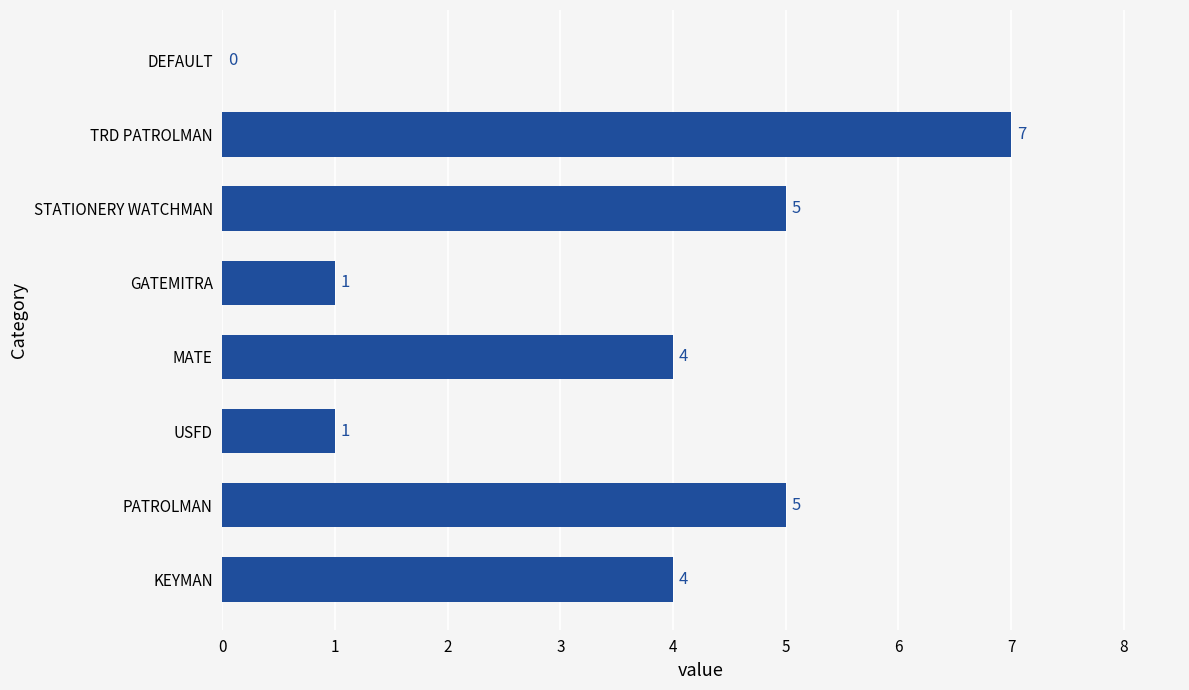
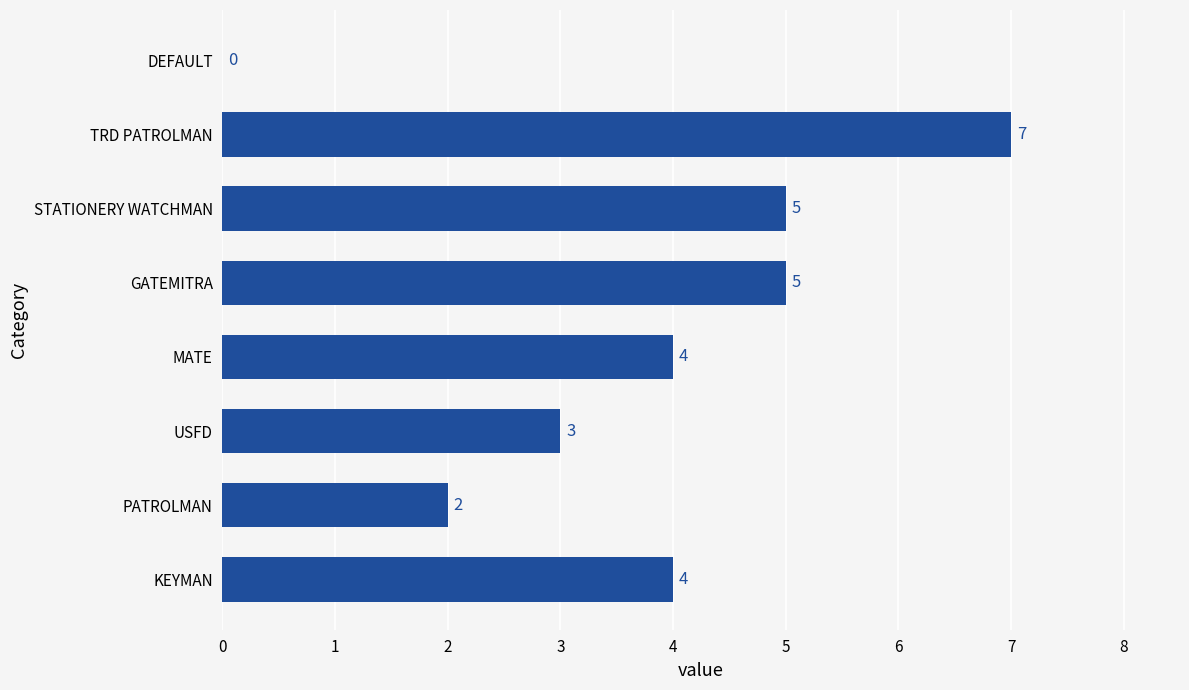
GATEMITRA: 1 -> 5
USFD: 1 -> 3
PATROLMAN: 5 -> 2
